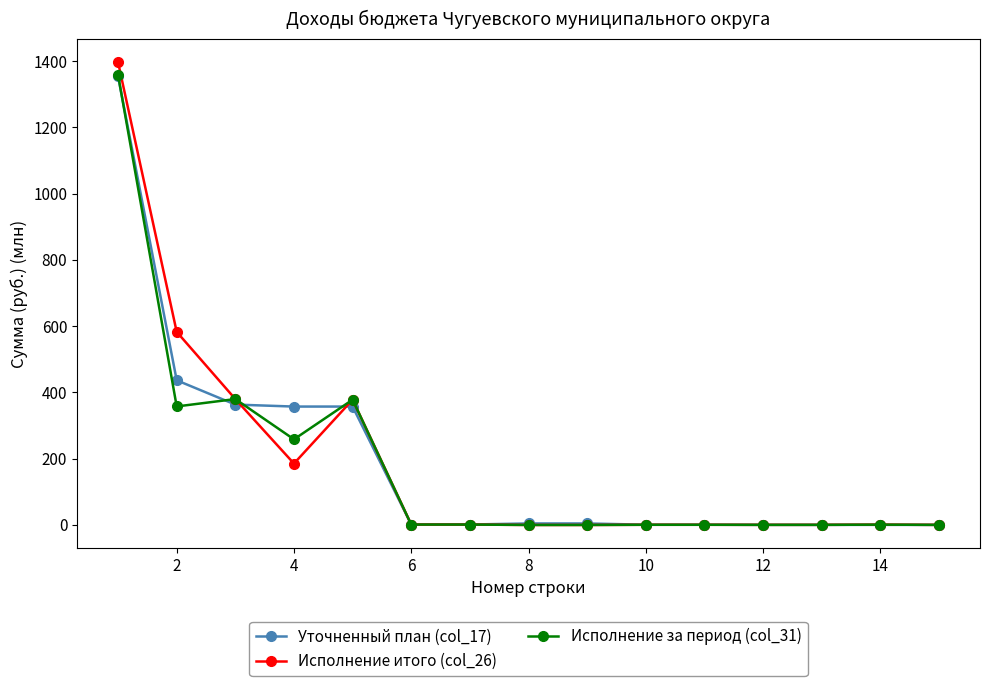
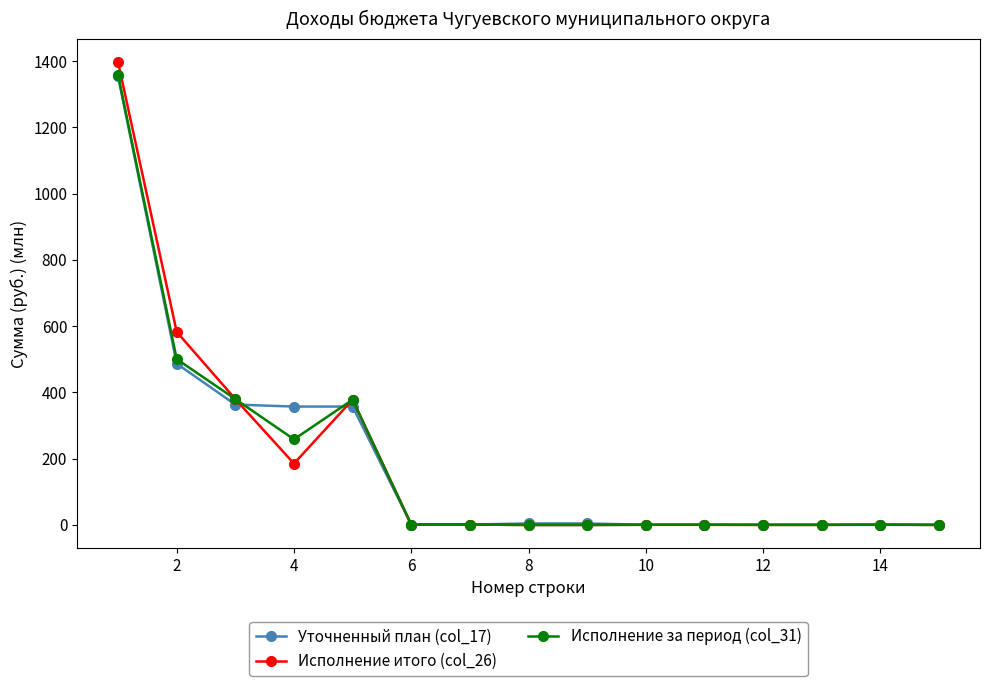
Уточненный план (col_17), 2: 440 -> 490
Исполнение за период (col_31), 2: 360 -> 500
